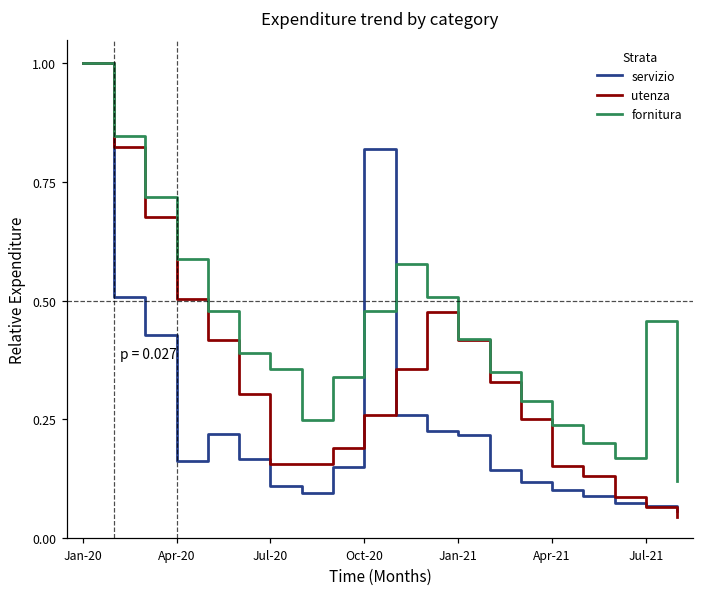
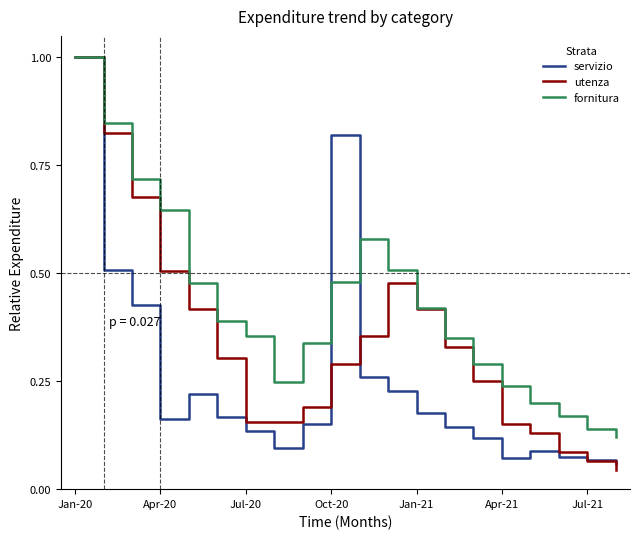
fornitura, Apr-20: 0.59 -> 0.65
servizio, Jul-20: 0.11 -> 0.13
utenza, Oct-20: 0.26 -> 0.29
servizio, Jan-21: 0.22 -> 0.18
servizio, Apr-21: 0.10 -> 0.07
fornitura, Jul-21: 0.46 -> 0.14
